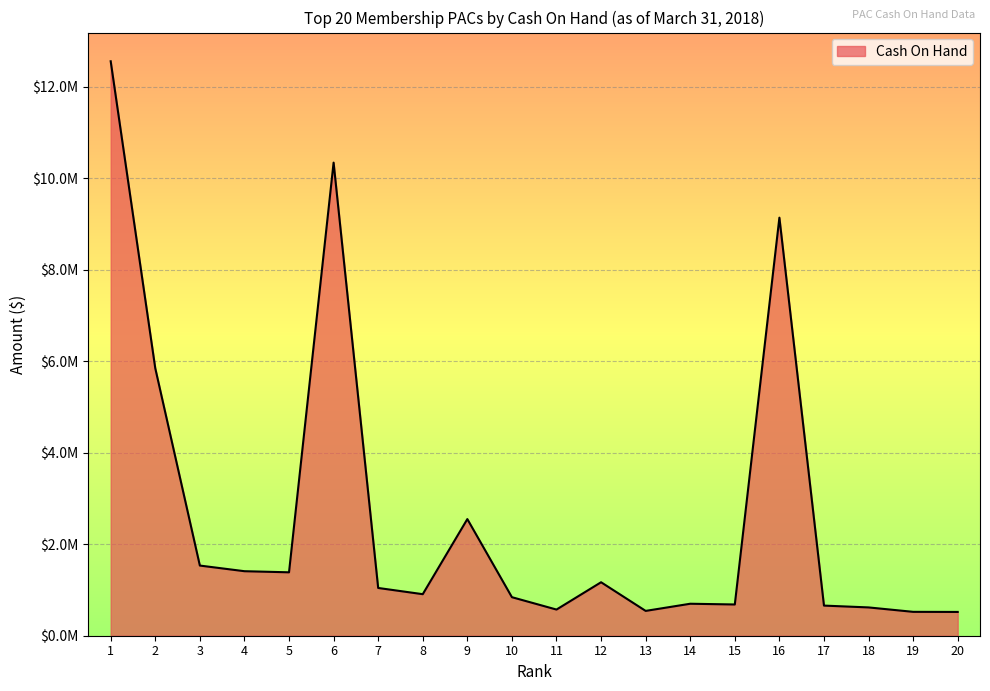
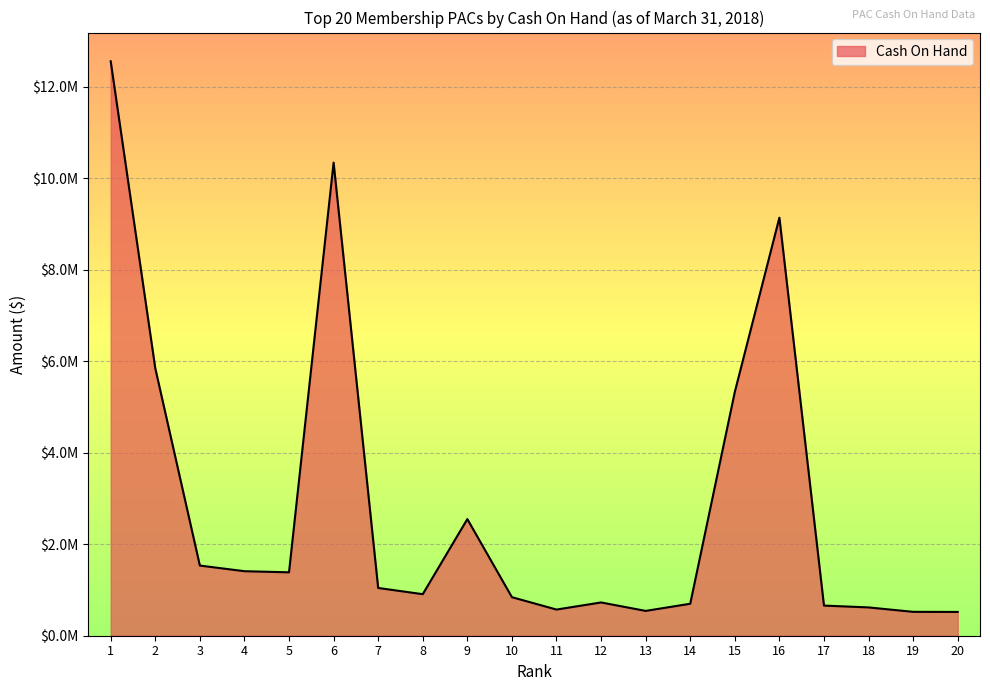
12: $1200000 -> $700000
15: $700000 -> $5300000
